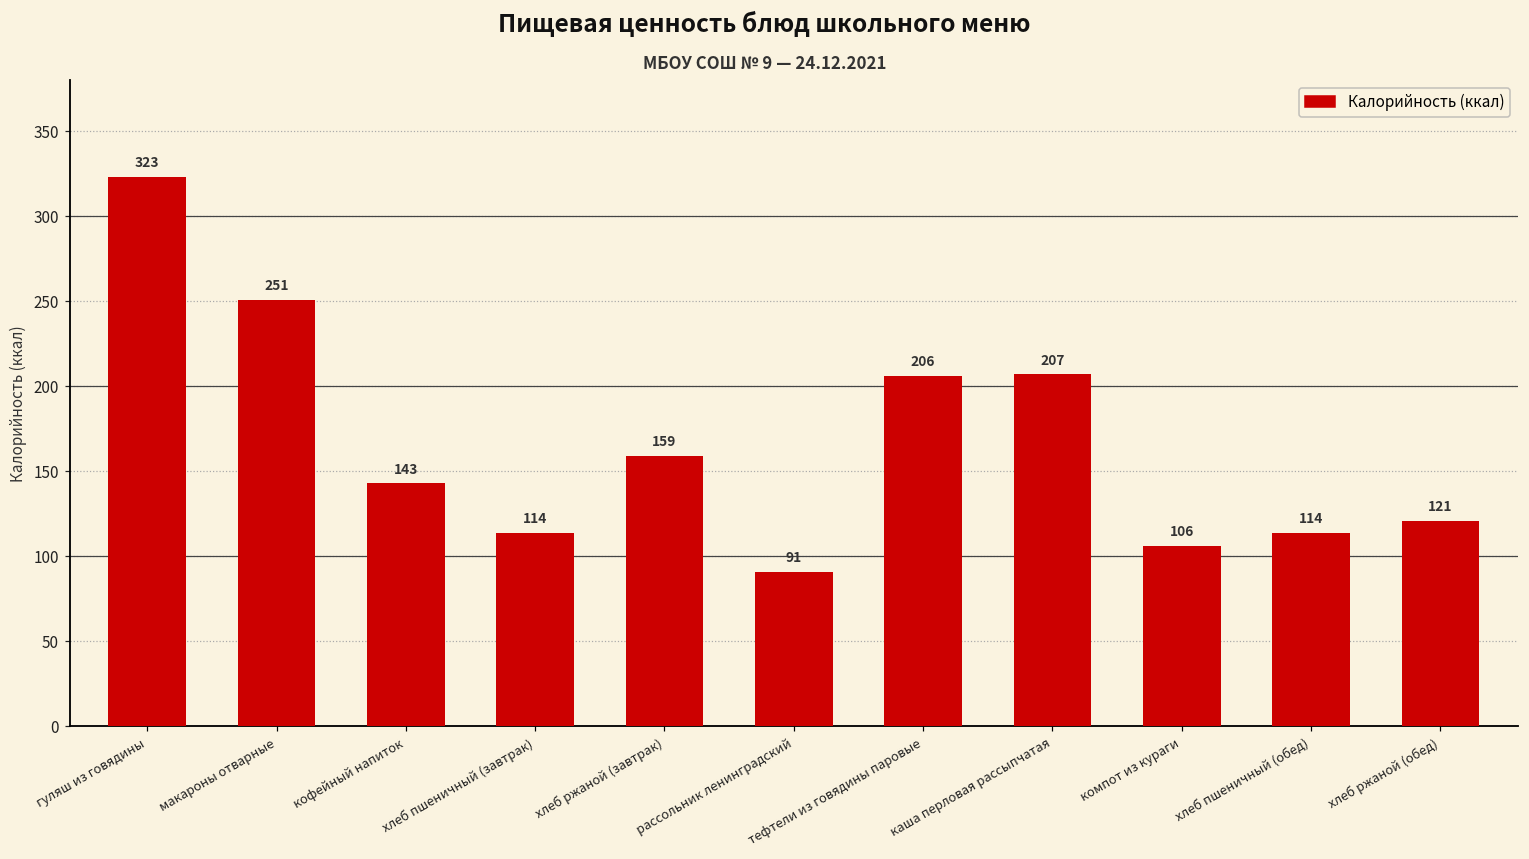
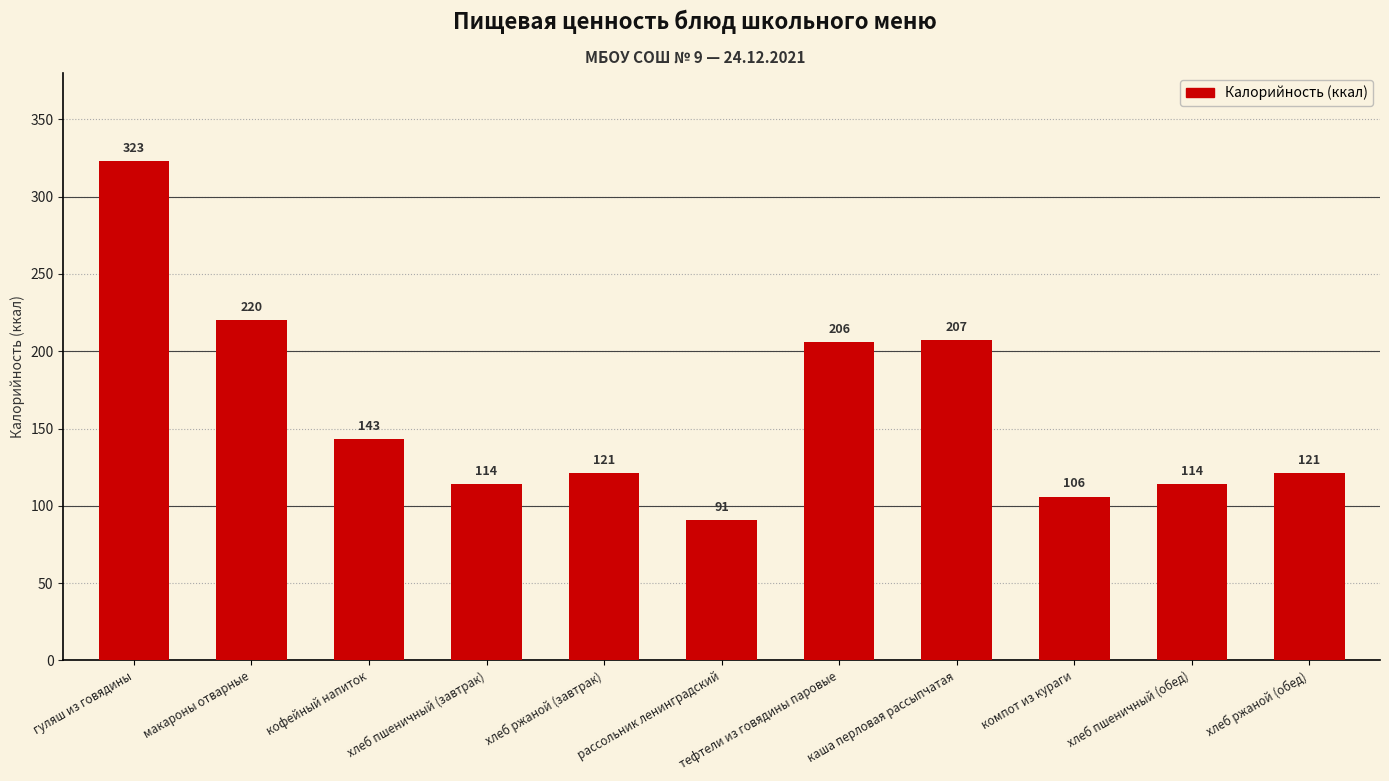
макароны отварные: 251 -> 220
хлеб ржаной (завтрак): 159 -> 121
